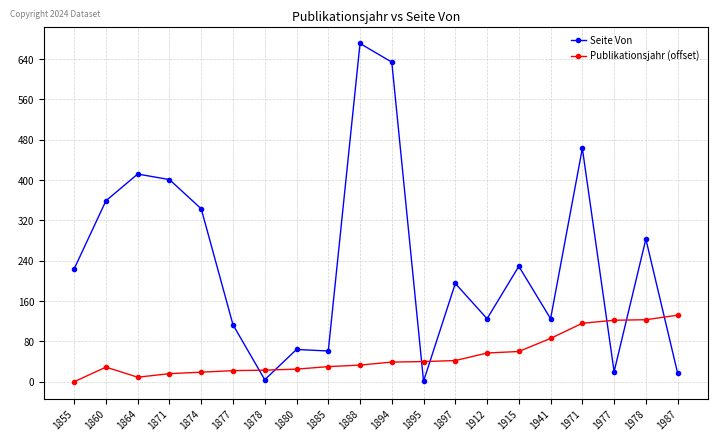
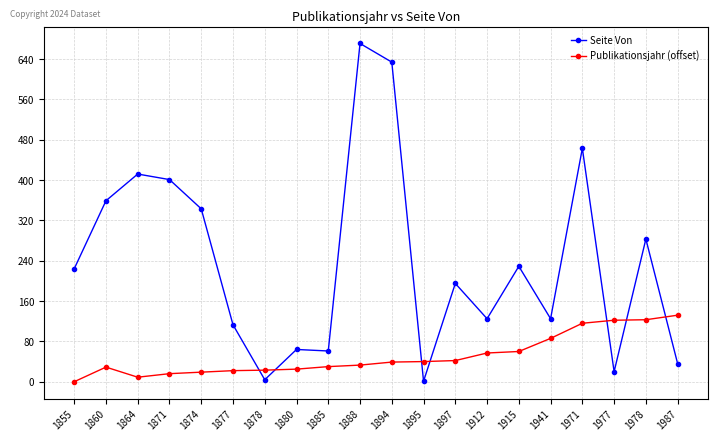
Seite Von, 1987: 20 -> 40
